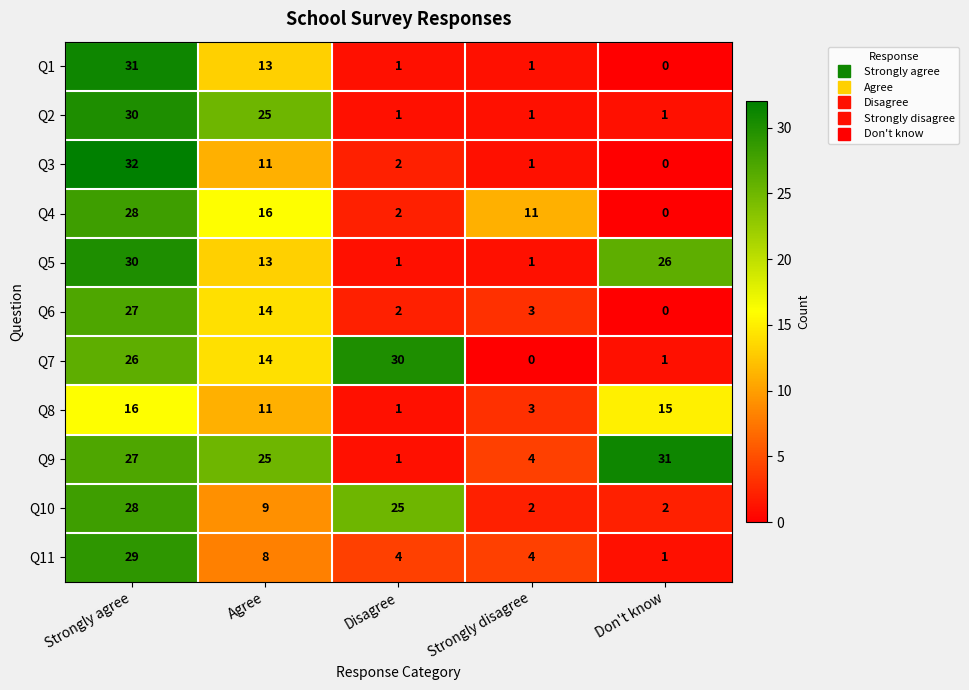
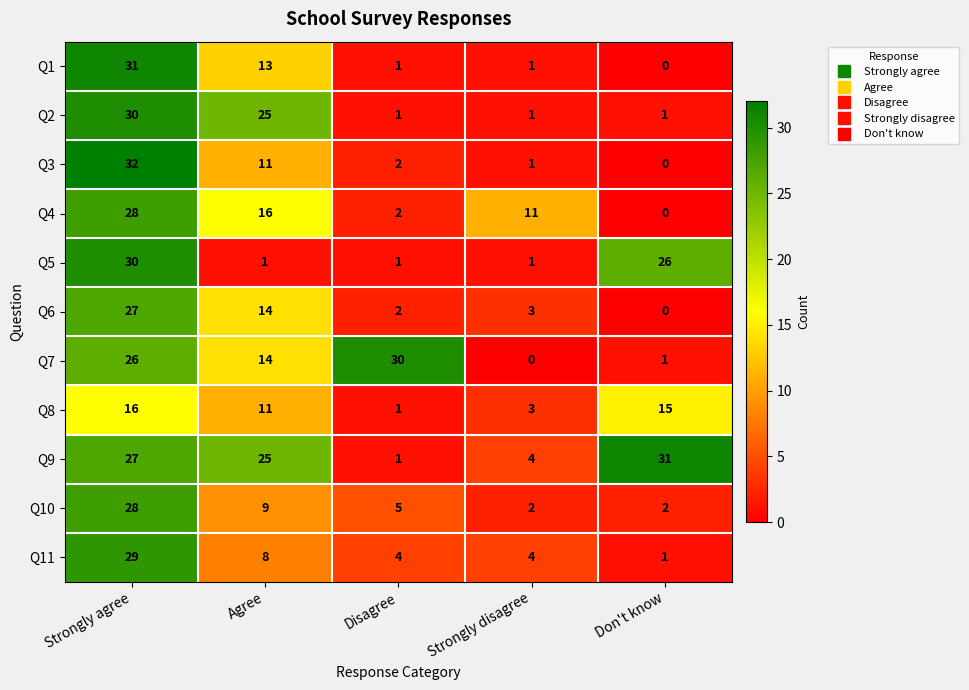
Q5, Agree: 13 -> 1
Q10, Disagree: 25 -> 5
